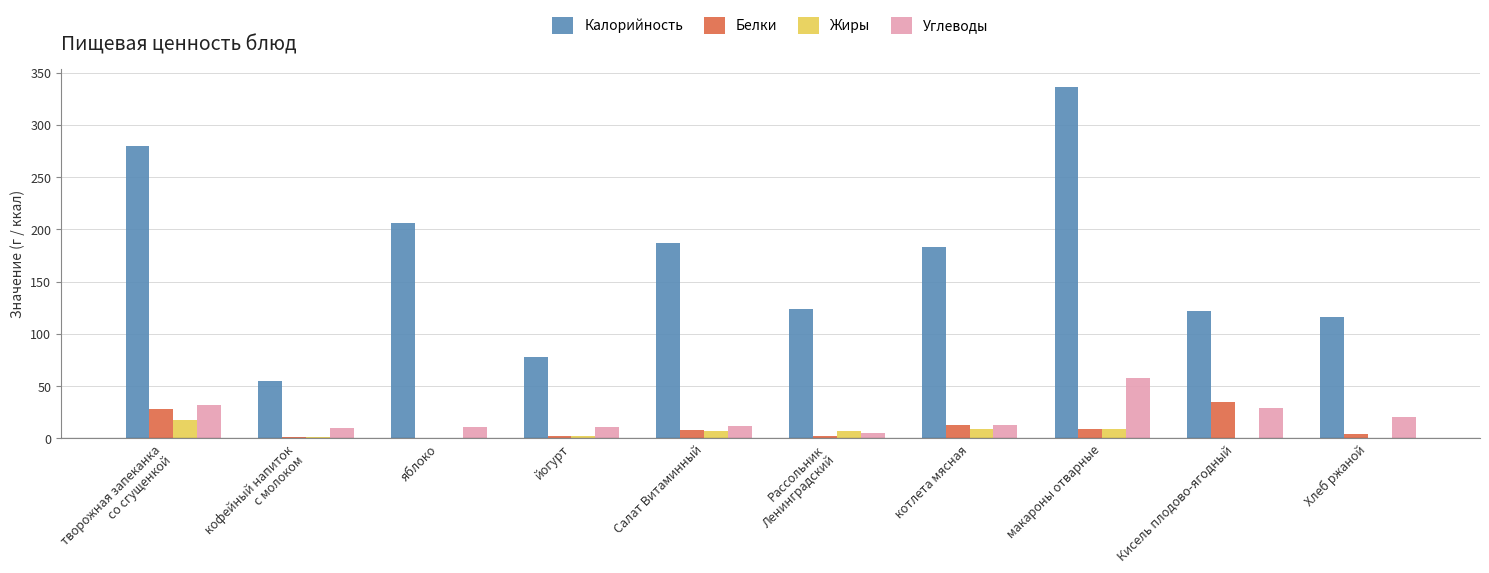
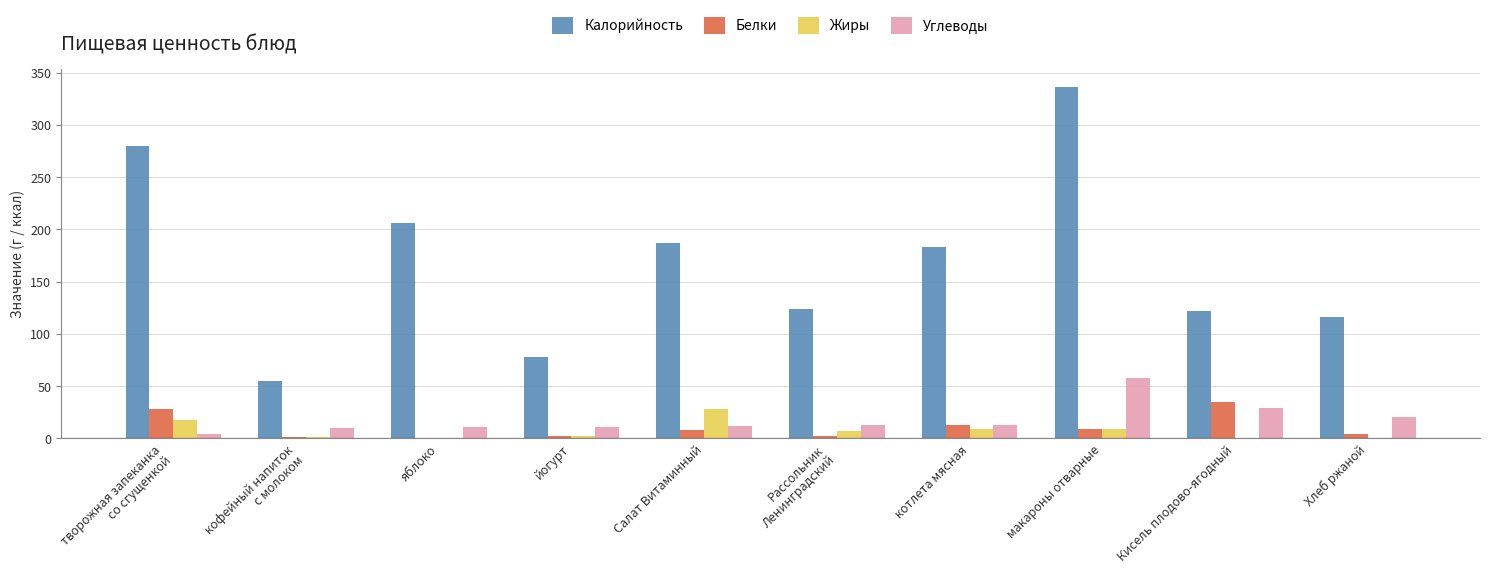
Углеводы, творожная запеканка со сгущенкой: 32 -> 4
Жиры, Салат Витаминный: 7 -> 28
Углеводы, Рассольник Ленинградский: 6 -> 13
